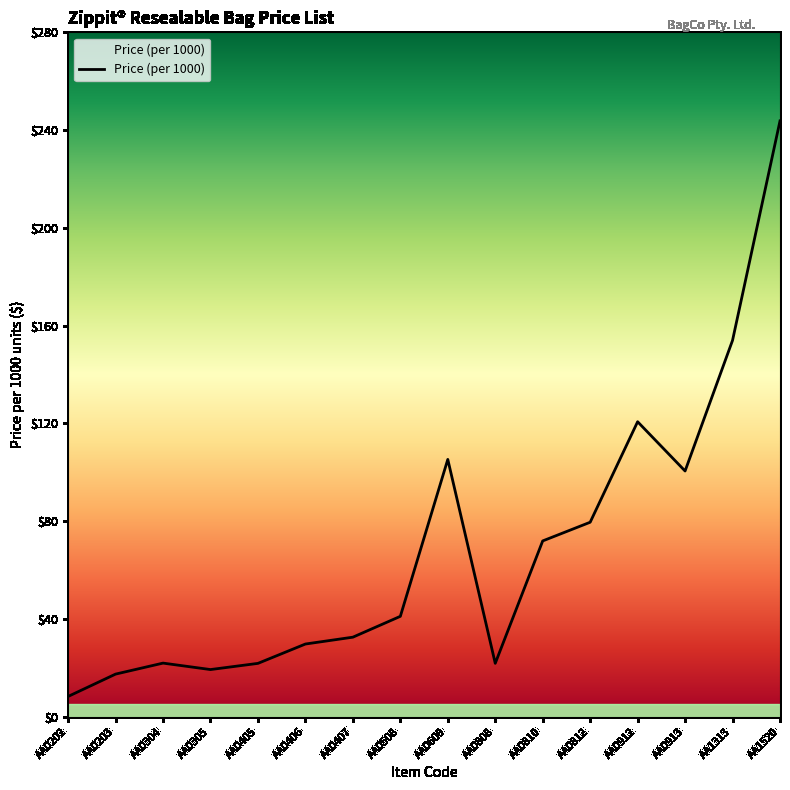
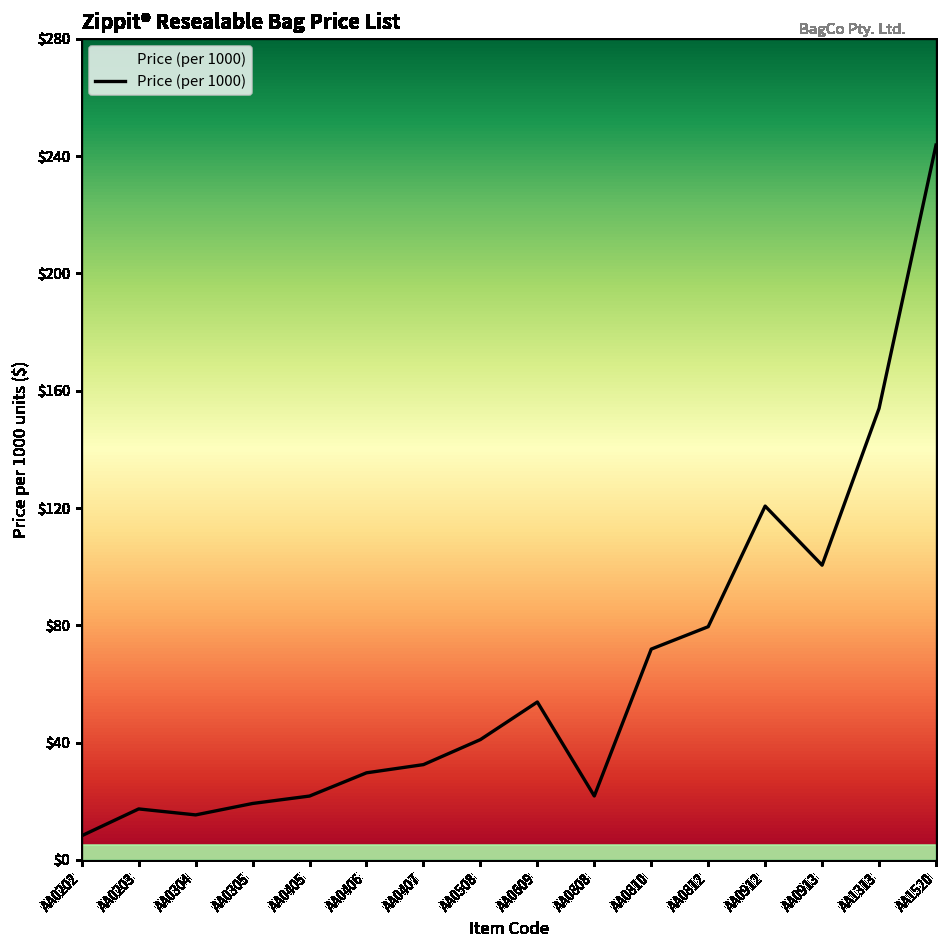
AA0304: $22 -> $15
AA0609: $105 -> $54
